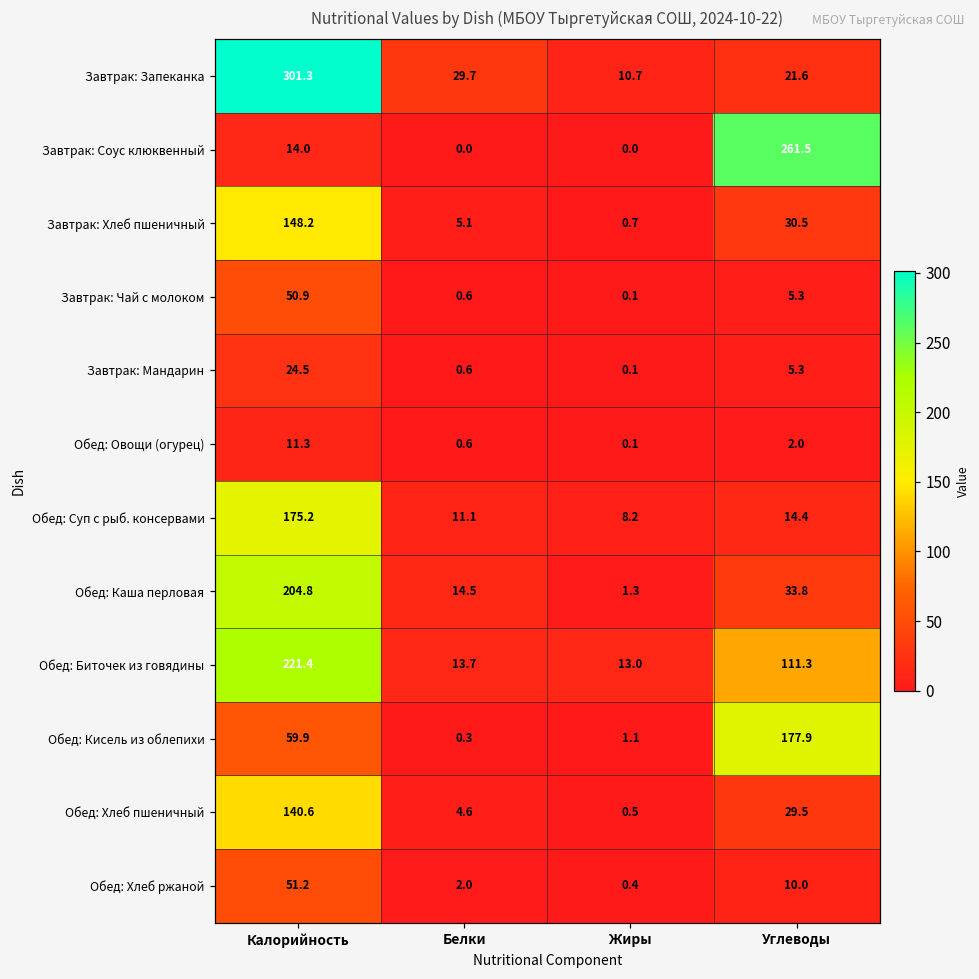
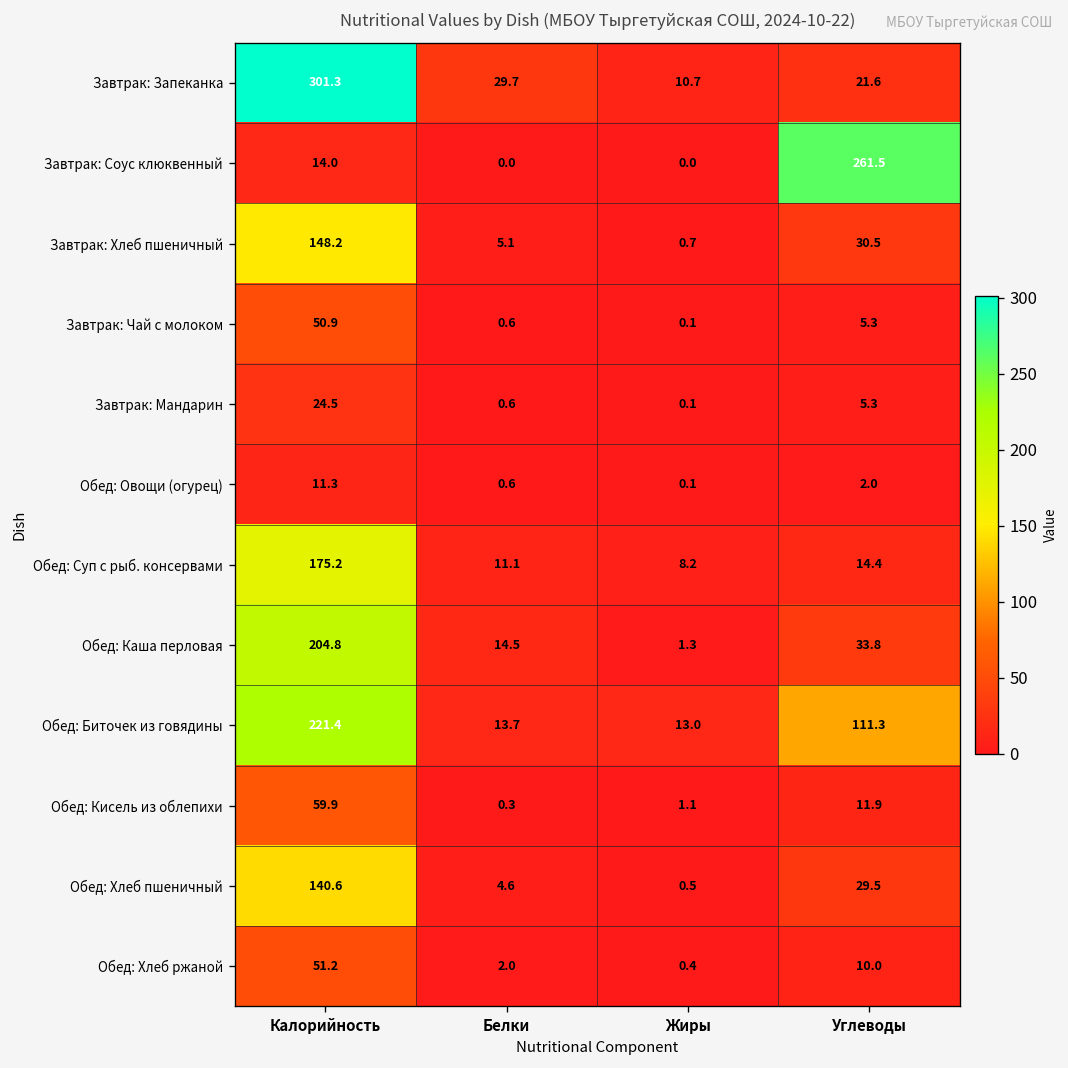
Обед: Кисель из облепихи, Углеводы: 177.9 -> 11.9
